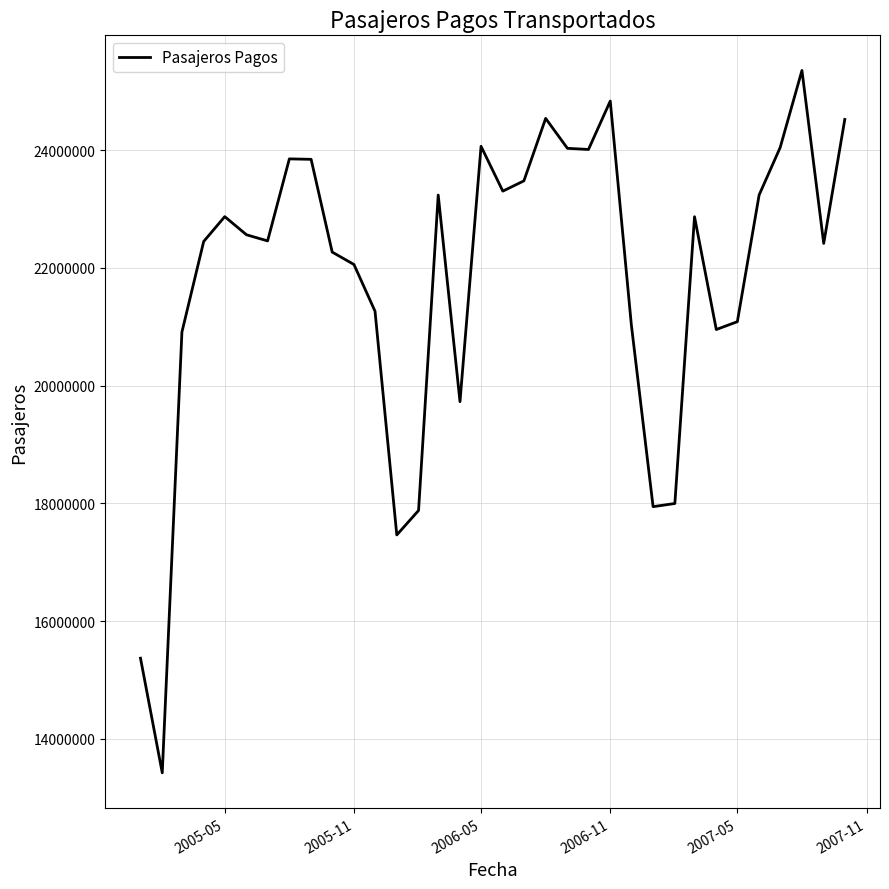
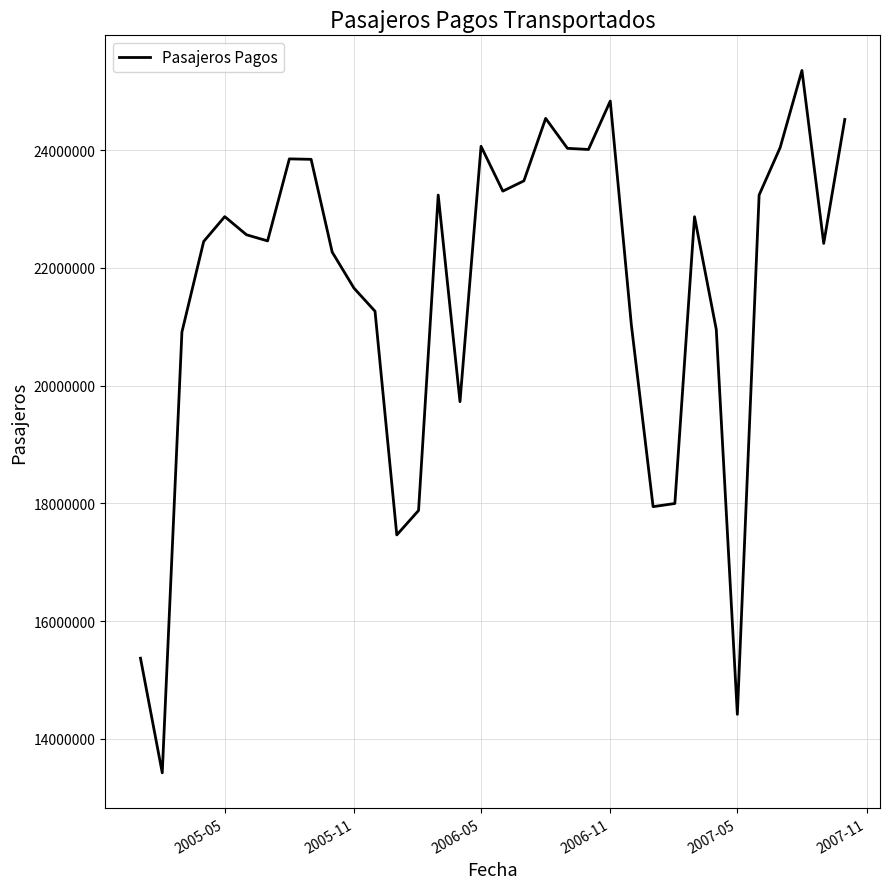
2005-11: 22100000 -> 21700000
2007-05: 21100000 -> 14400000
